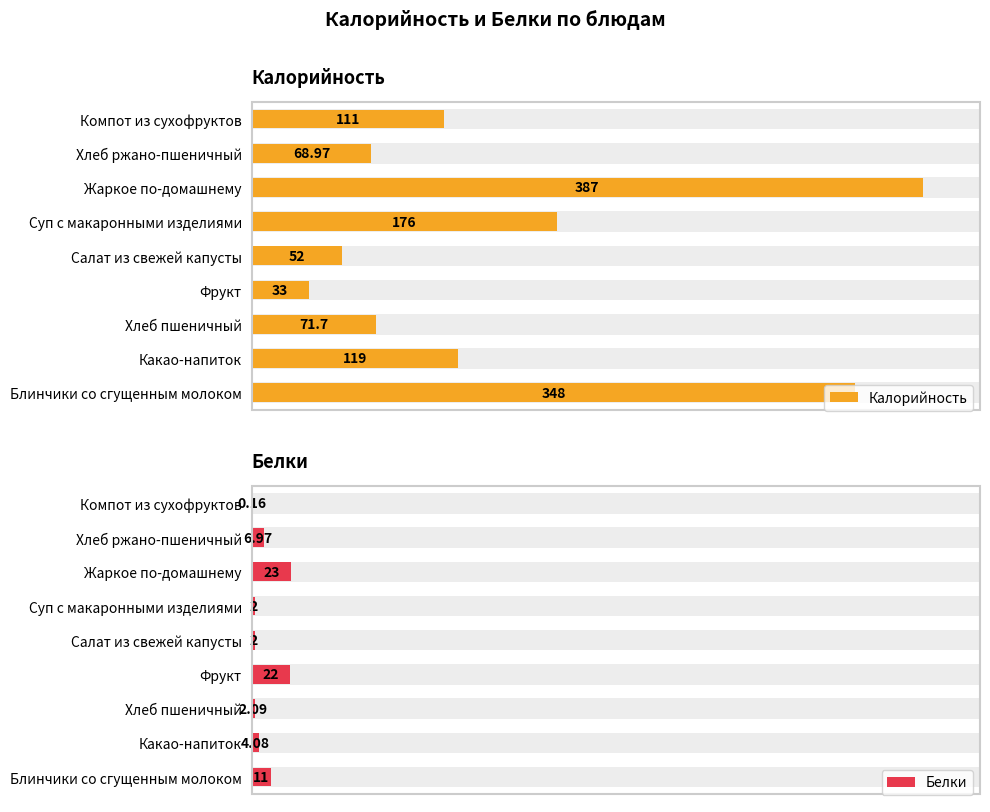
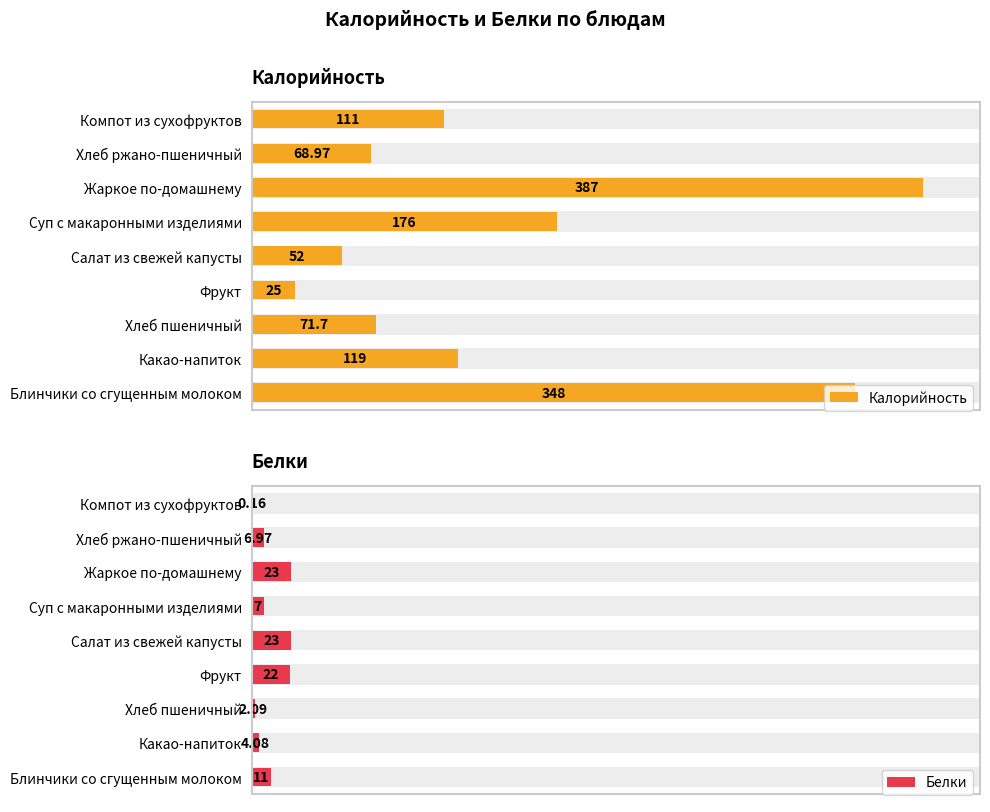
Калорийность, Калорийность, Фрукт: 33 -> 25
Белки, Белки, Суп с макаронными изделиями: 2 -> 7
Белки, Белки, Салат из свежей капусты: 2 -> 23
